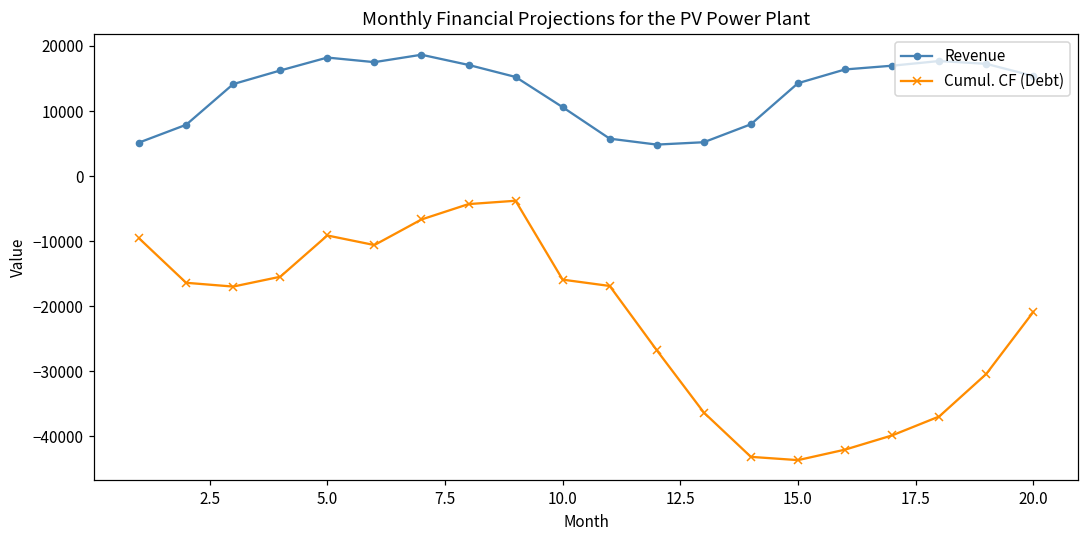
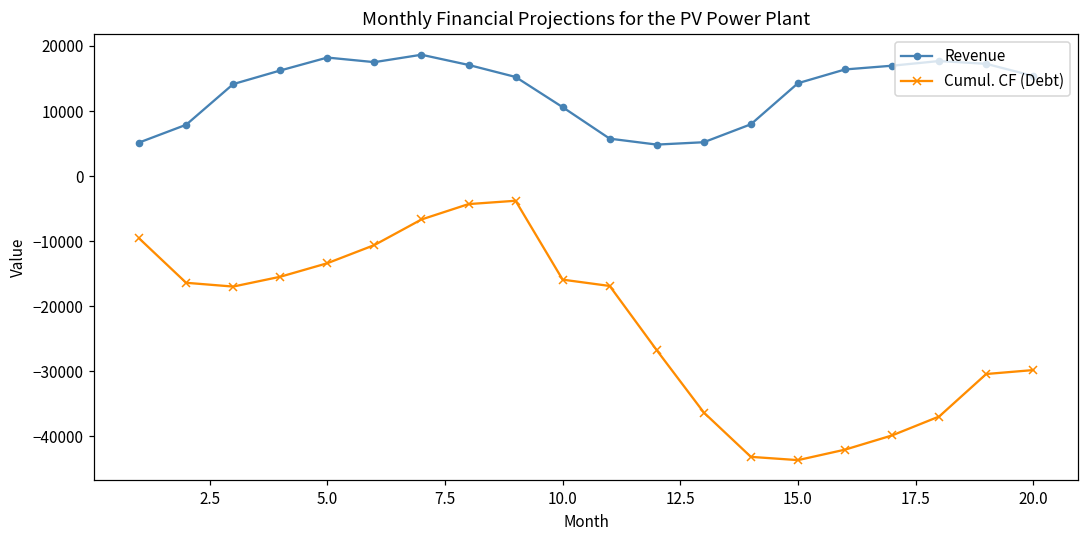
Cumul. CF (Debt), 5.0: -9000 -> -13000
Cumul. CF (Debt), 20.0: -21000 -> -30000
